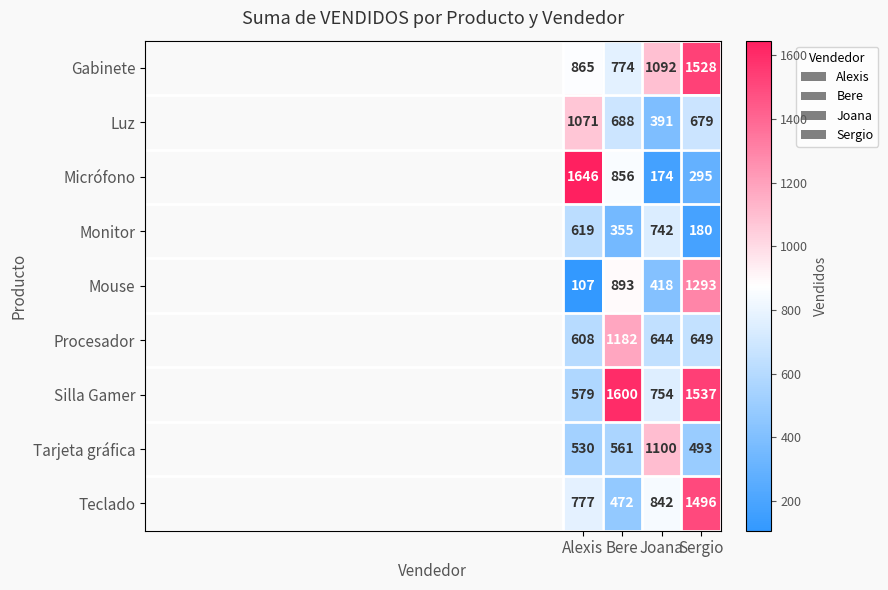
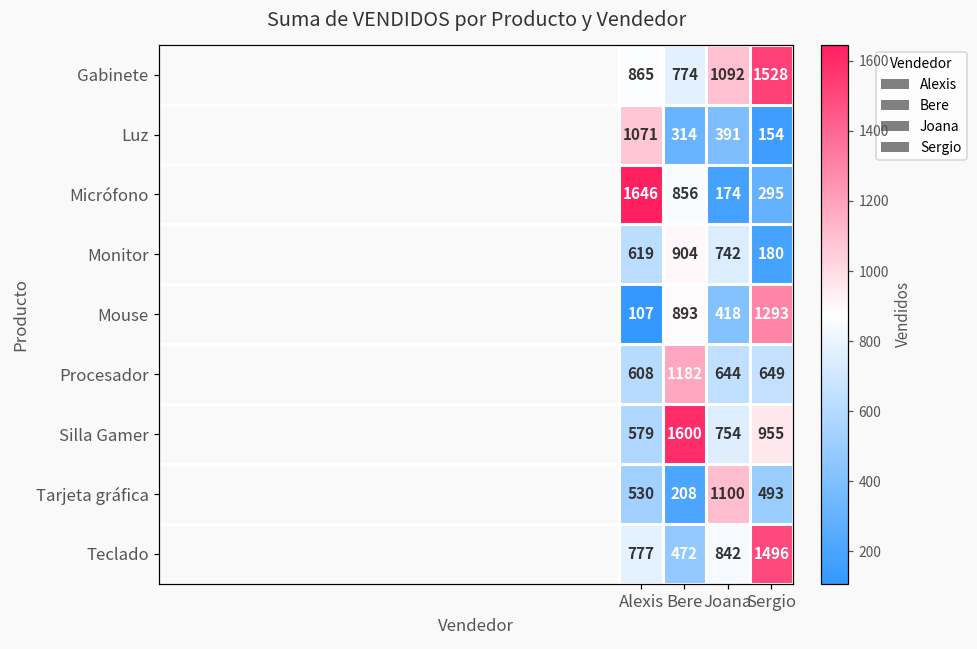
Luz, Bere: 688 -> 314
Luz, Sergio: 679 -> 154
Monitor, Bere: 355 -> 904
Silla Gamer, Sergio: 1537 -> 955
Tarjeta gráfica, Bere: 561 -> 208
